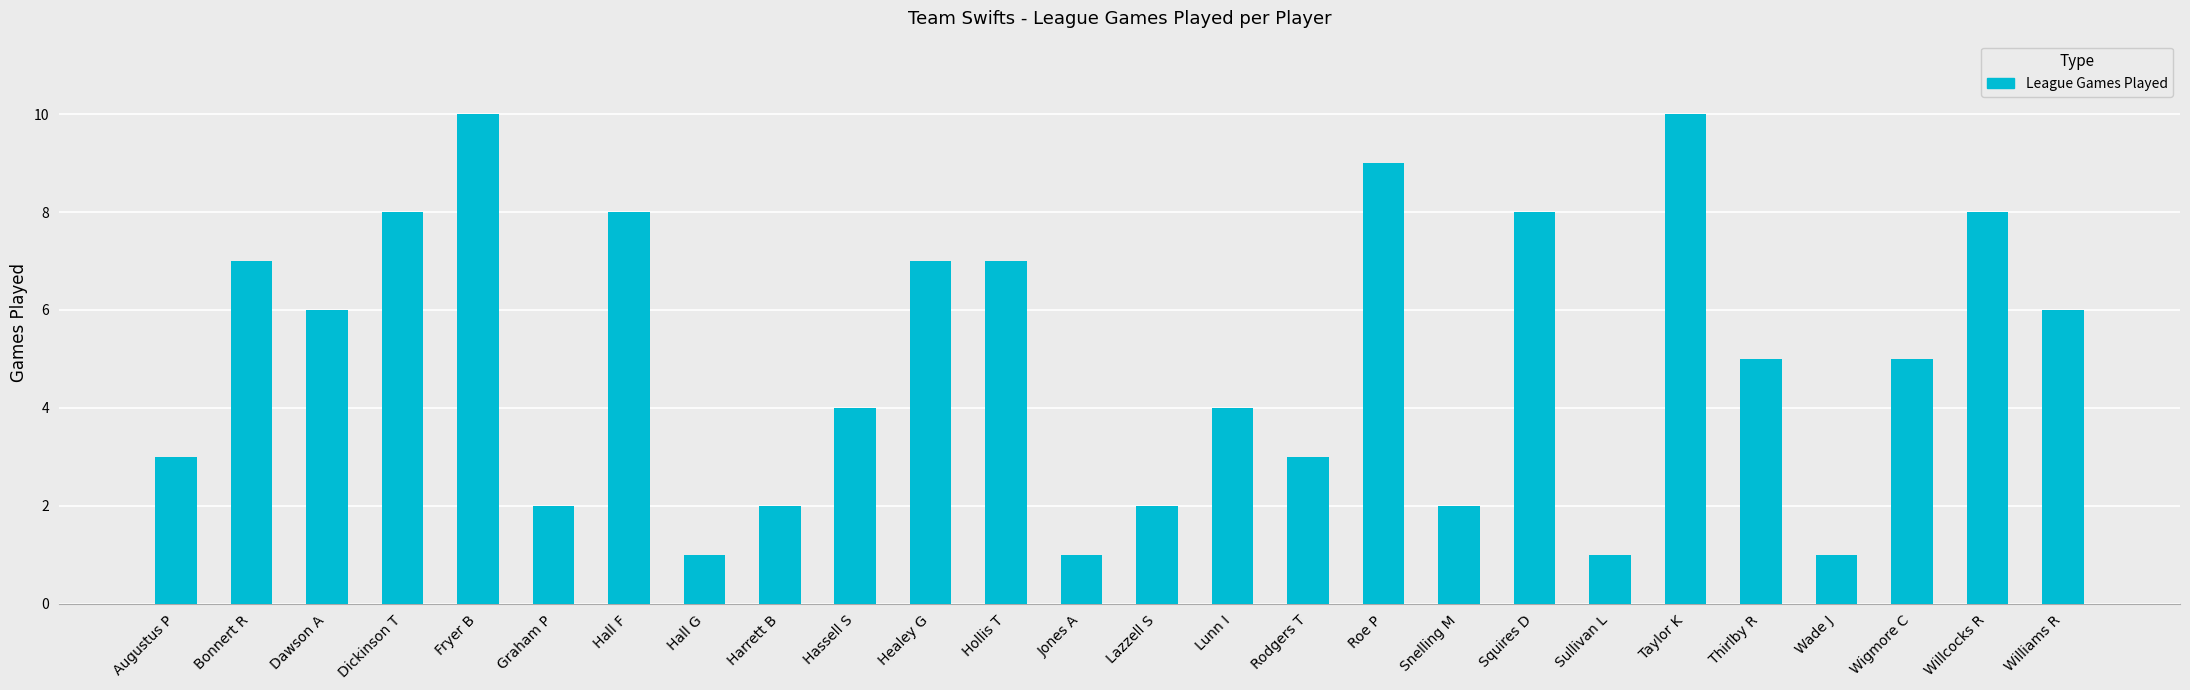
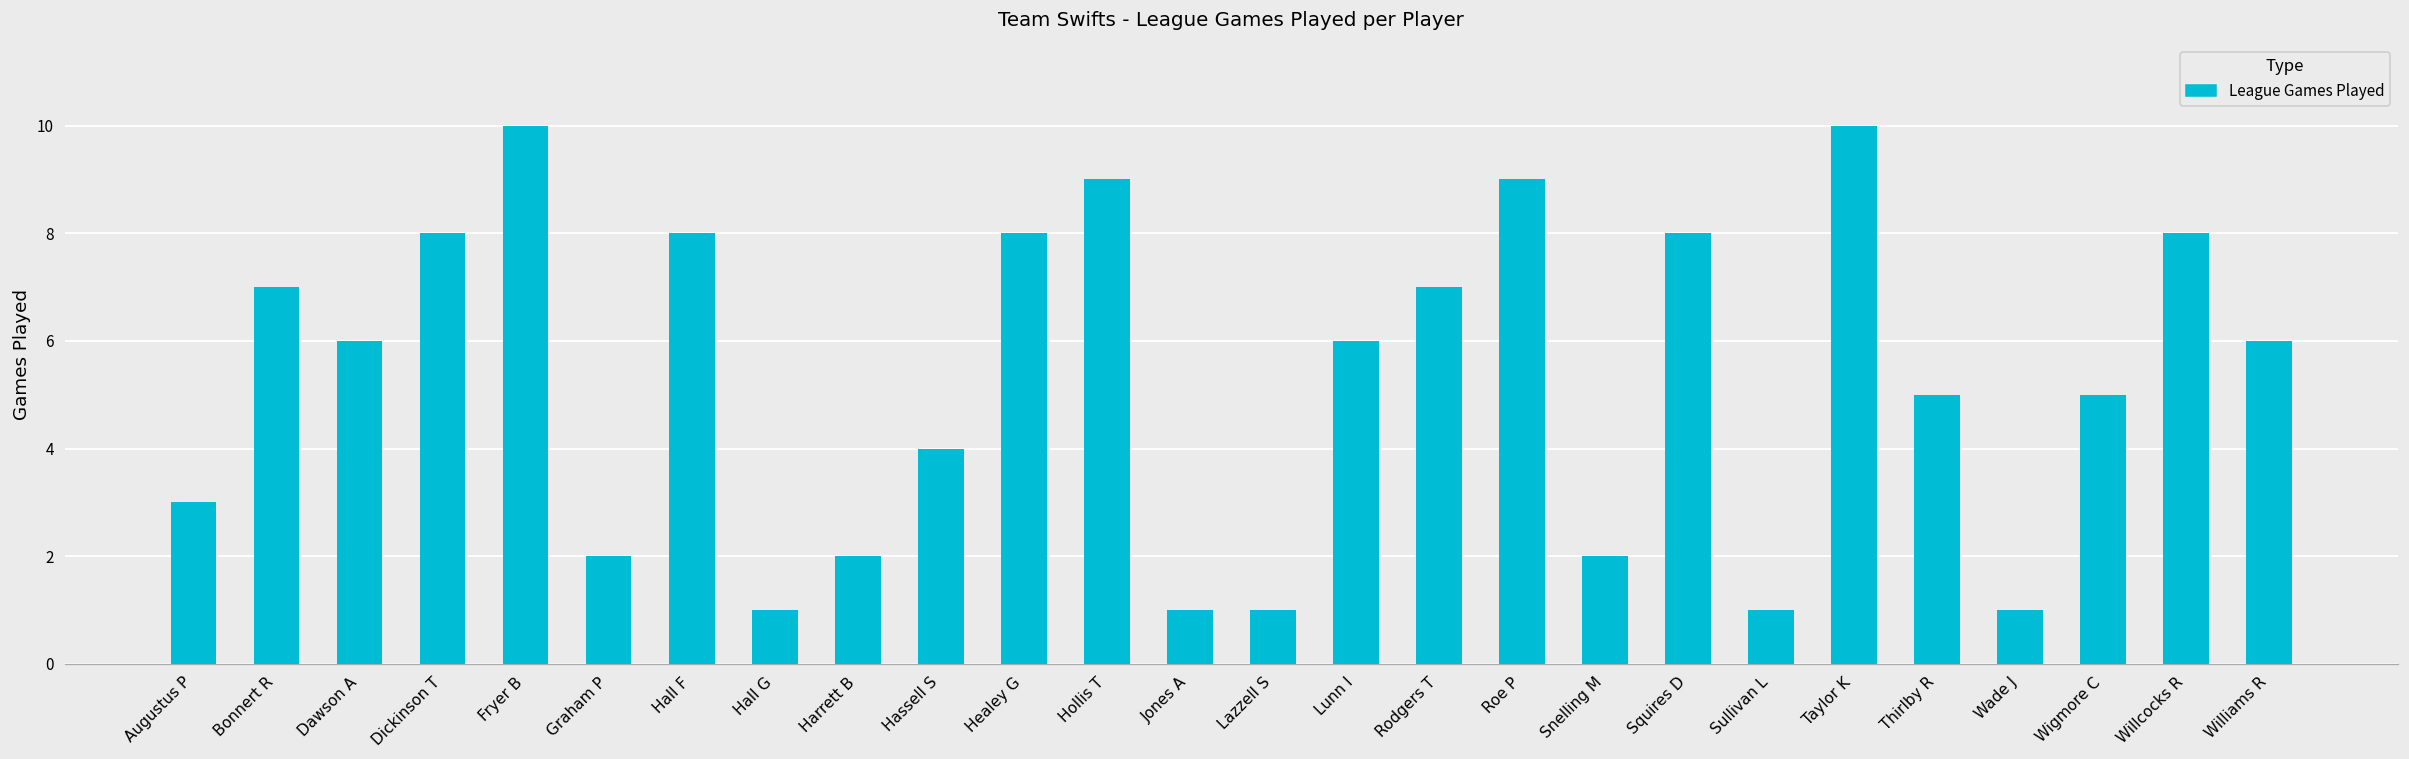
Healey G: 7 -> 8
Hollis T: 7 -> 9
Lazzell S: 2 -> 1
Lunn I: 4 -> 6
Rodgers T: 3 -> 7
